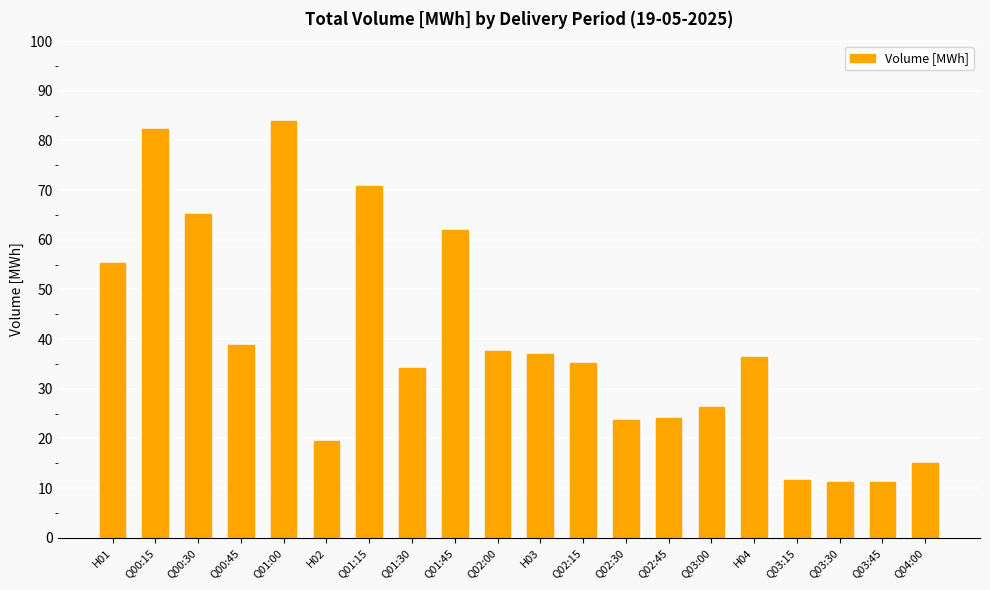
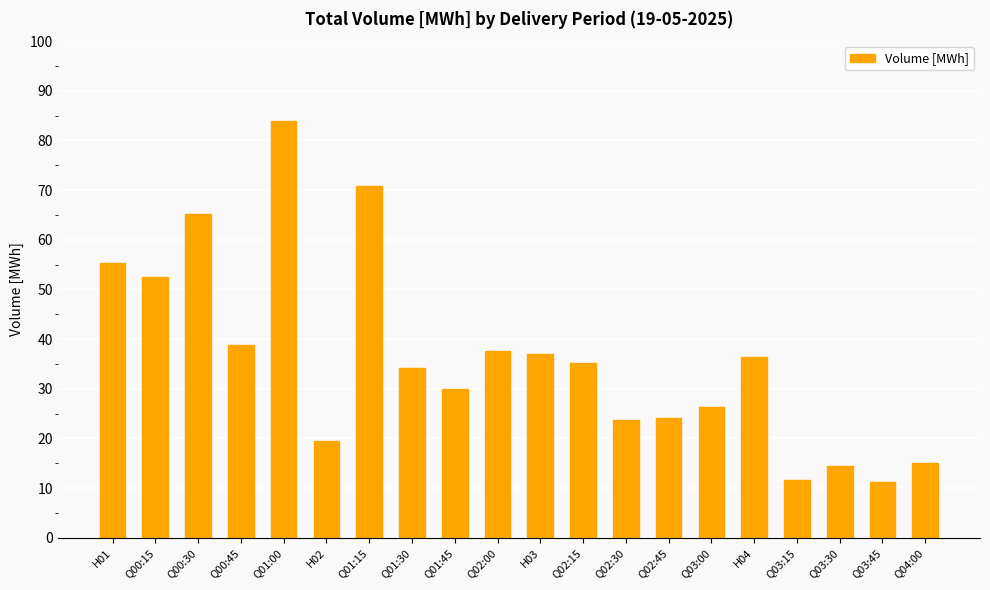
Q00:15: 82 -> 52
Q01:45: 62 -> 30
Q03:30: 11 -> 14
